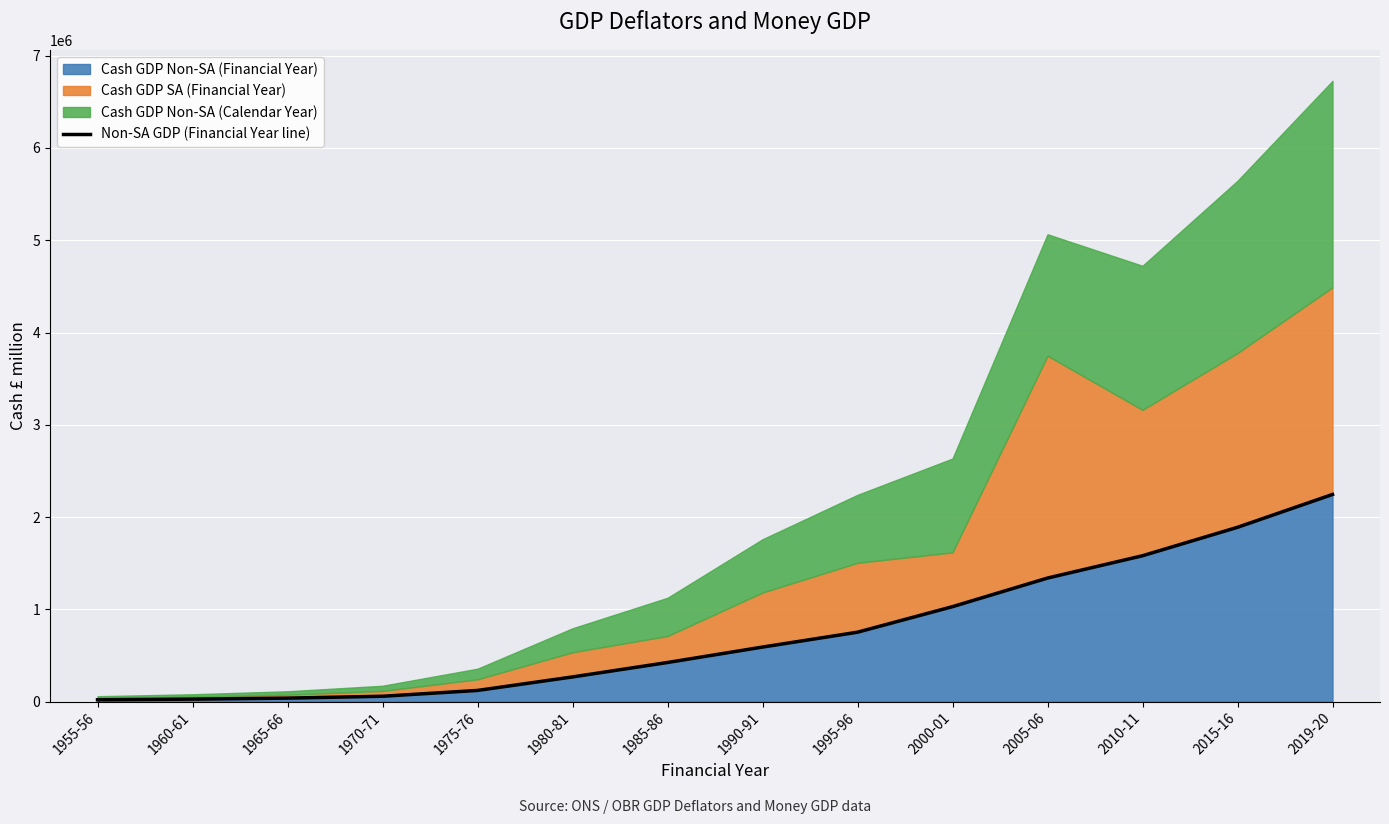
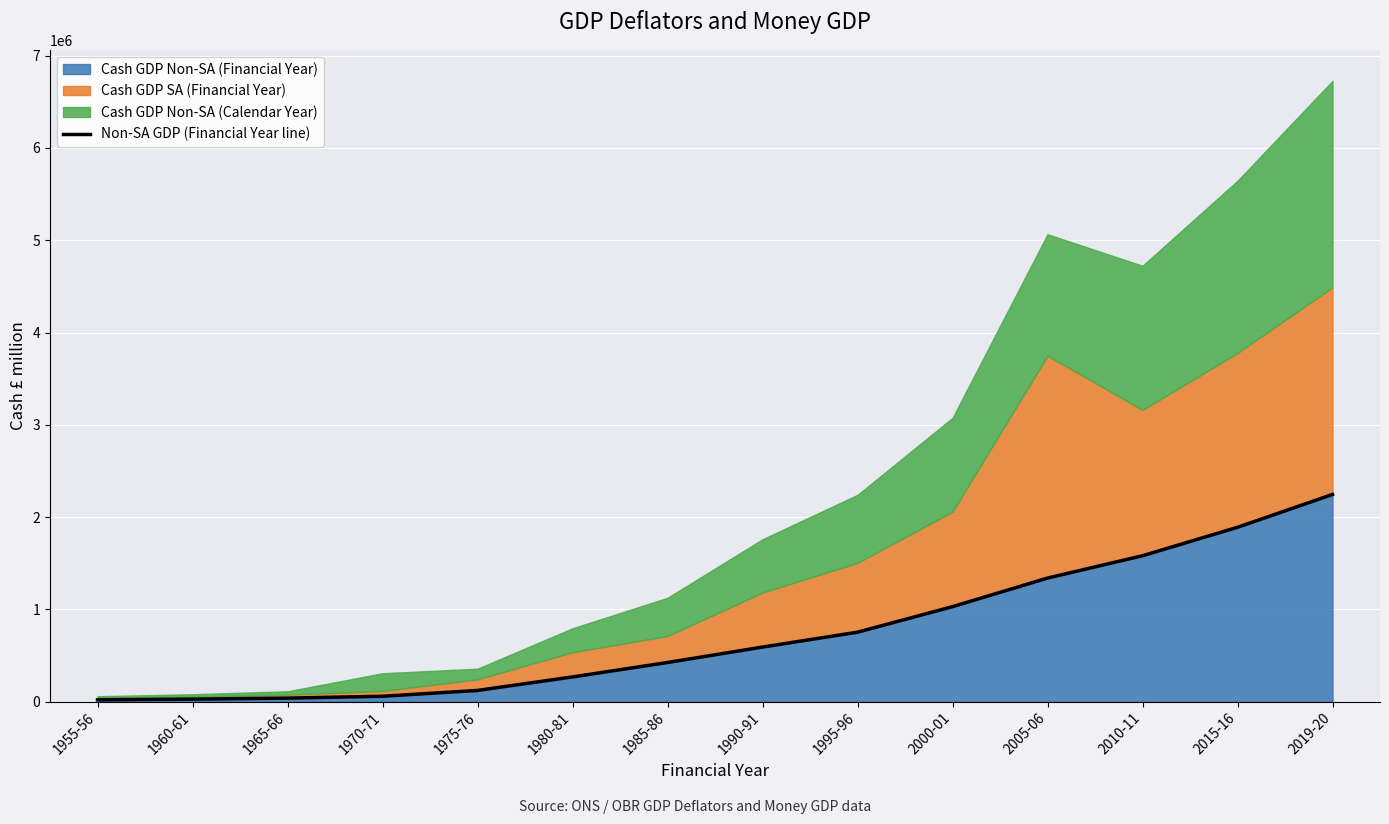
Cash GDP Non-SA (Calendar Year), 1970-71: 100000 -> 200000
Cash GDP SA (Financial Year), 2000-01: 600000 -> 1000000
